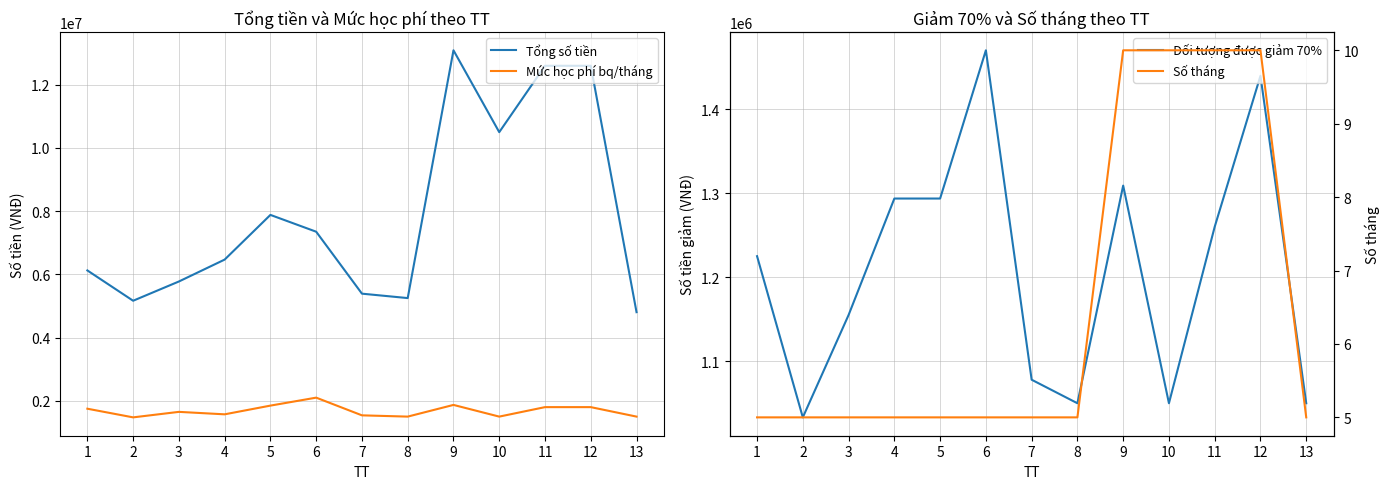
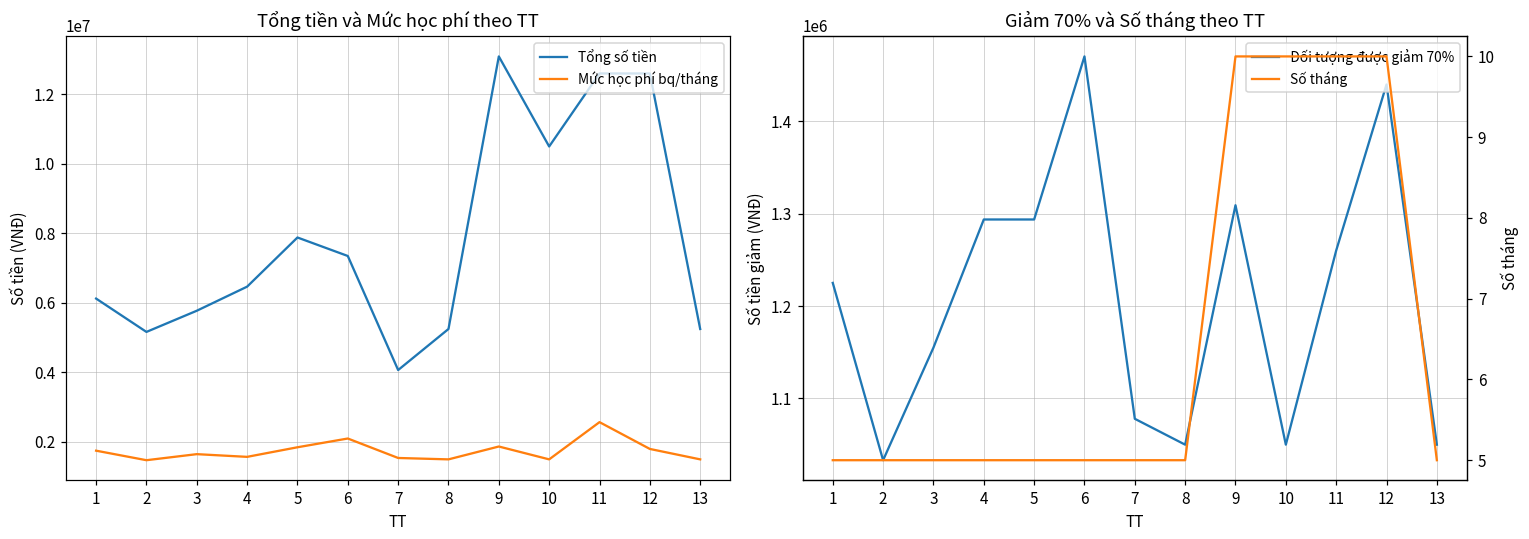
Tổng tiền và Mức học phí theo TT, Tổng số tiền, 7: 5400000 -> 4100000
Tổng tiền và Mức học phí theo TT, Mức học phí bq/tháng, 11: 1800000 -> 2600000
Tổng tiền và Mức học phí theo TT, Tổng số tiền, 13: 4800000 -> 5300000
